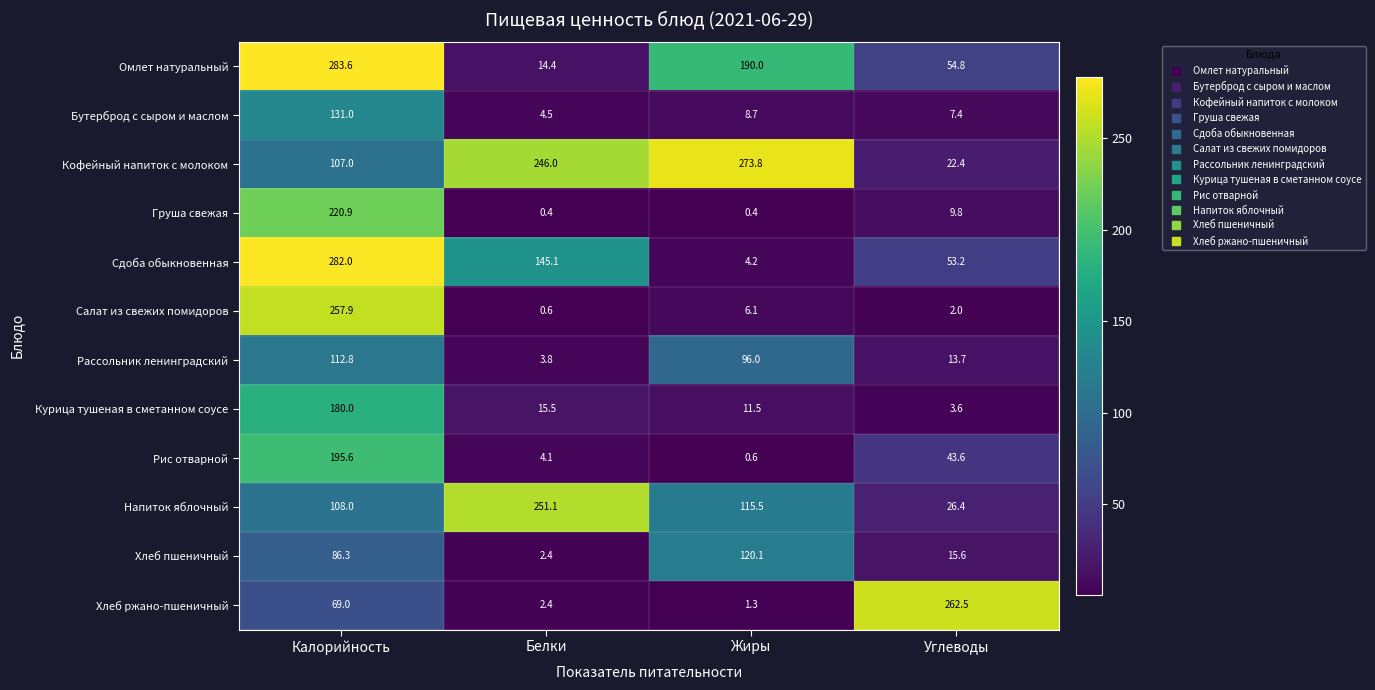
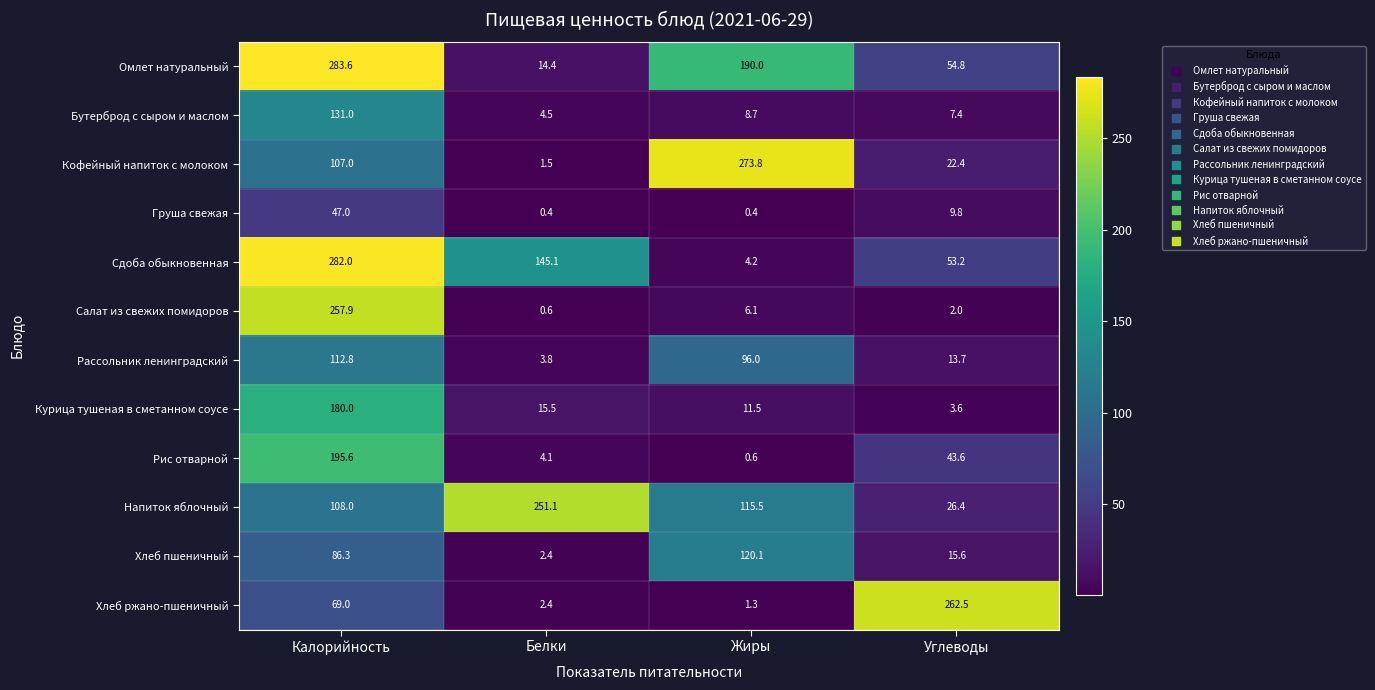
Кофейный напиток с молоком, Белки: 246.0 -> 1.5
Груша свежая, Калорийность: 220.9 -> 47.0
